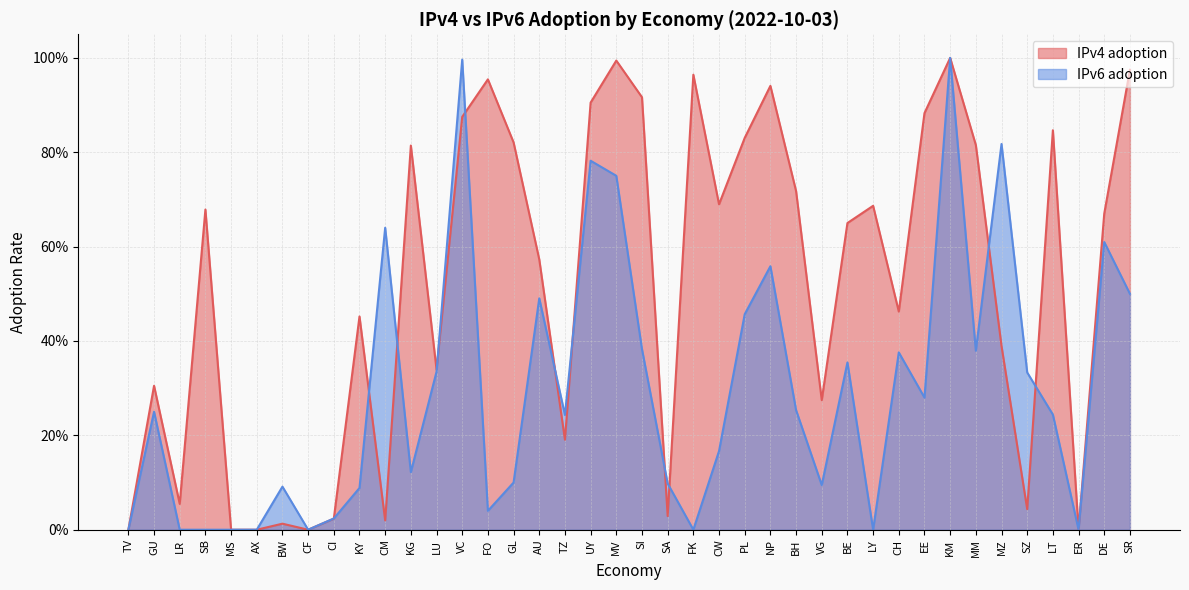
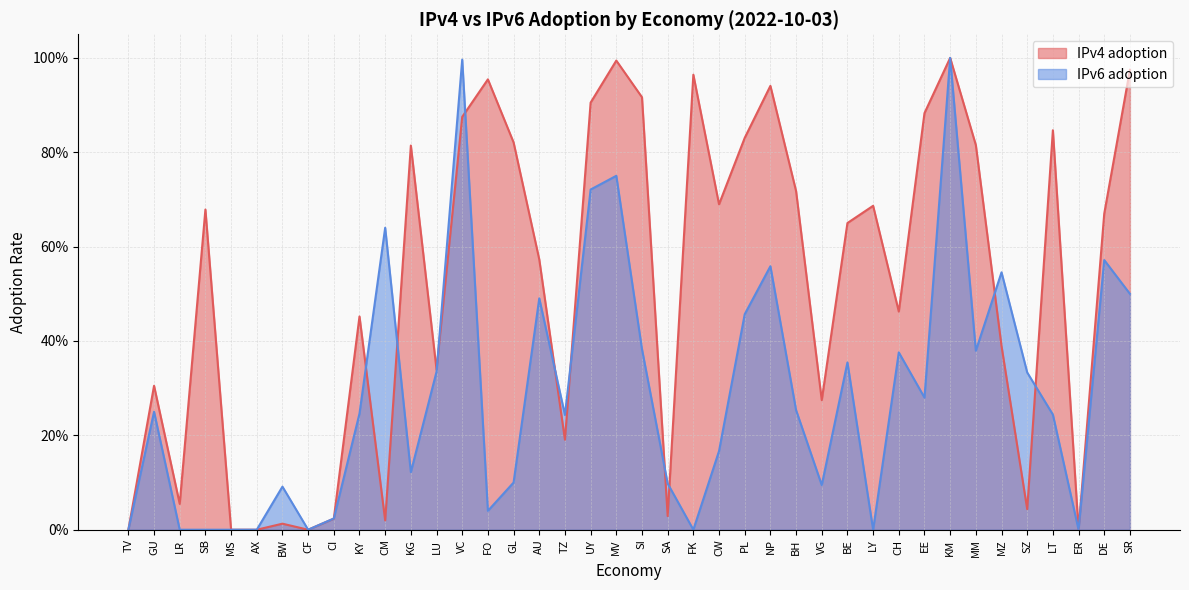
IPv6 adoption, KY: 9% -> 25%
IPv6 adoption, UY: 78% -> 72%
IPv6 adoption, MZ: 82% -> 55%
IPv6 adoption, DE: 61% -> 57%
